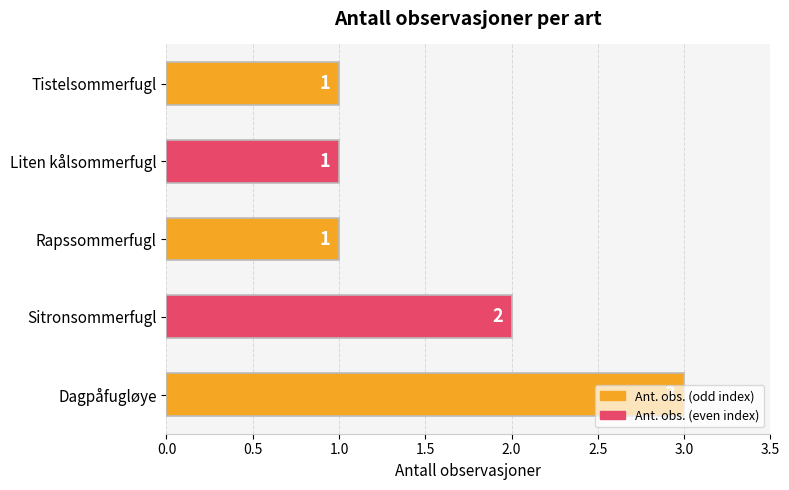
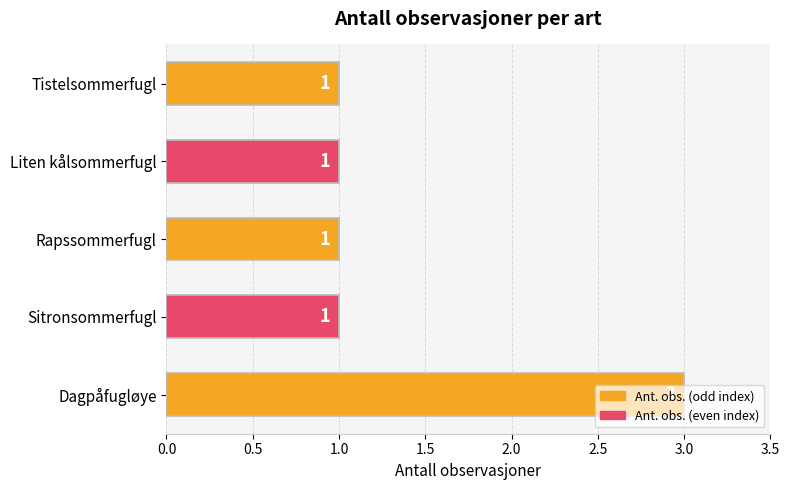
Sitronsommerfugl: 2 -> 1
